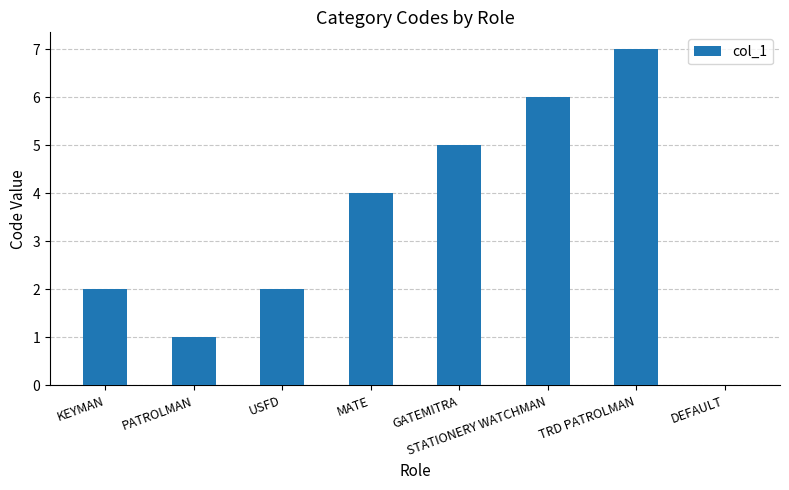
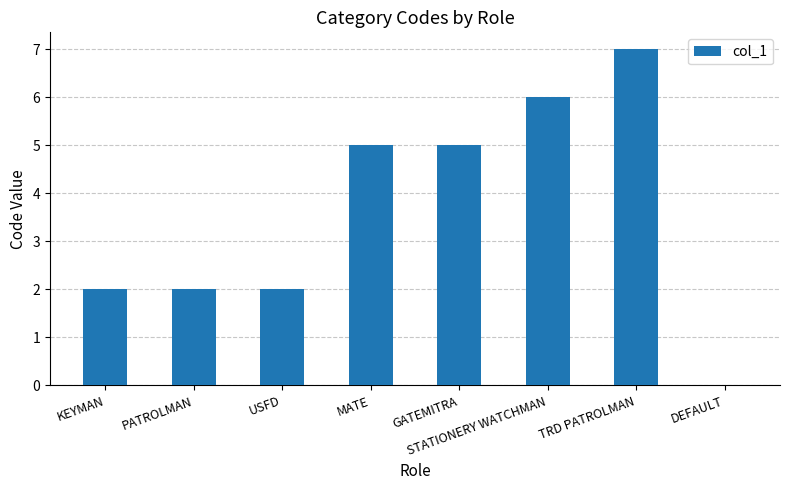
PATROLMAN: 1 -> 2
MATE: 4 -> 5
